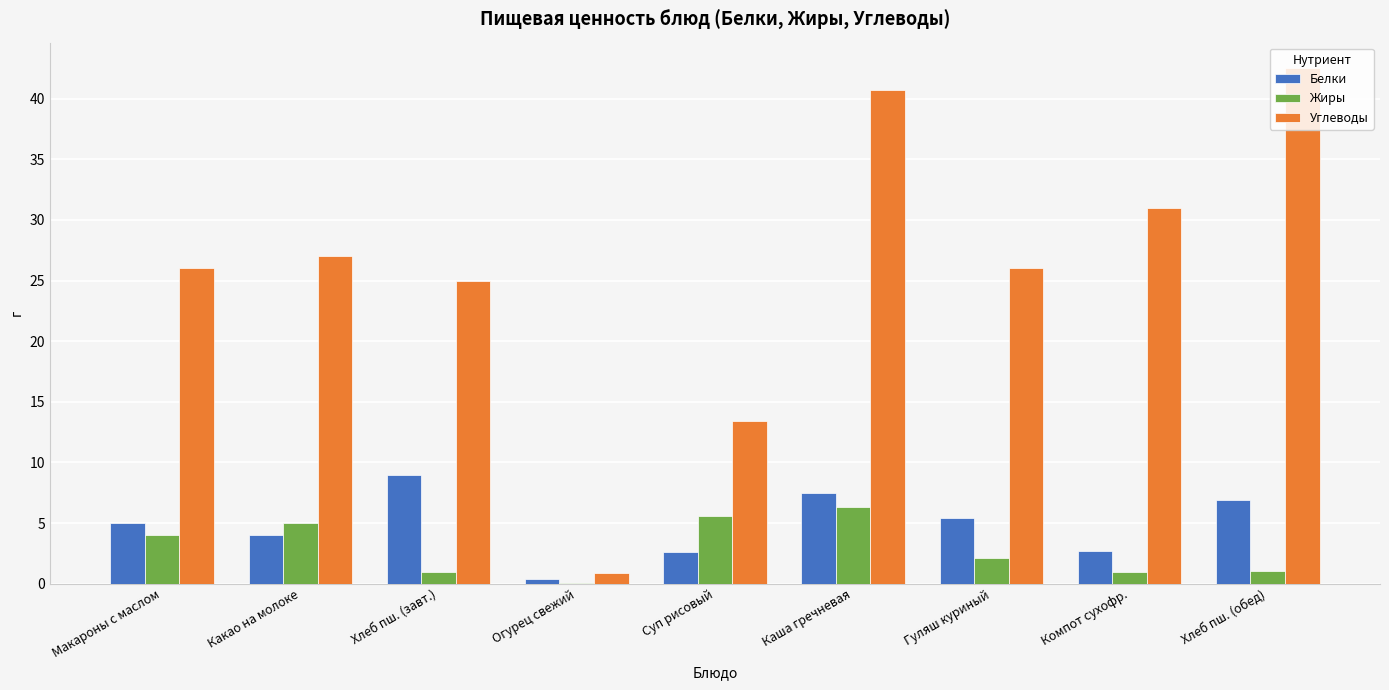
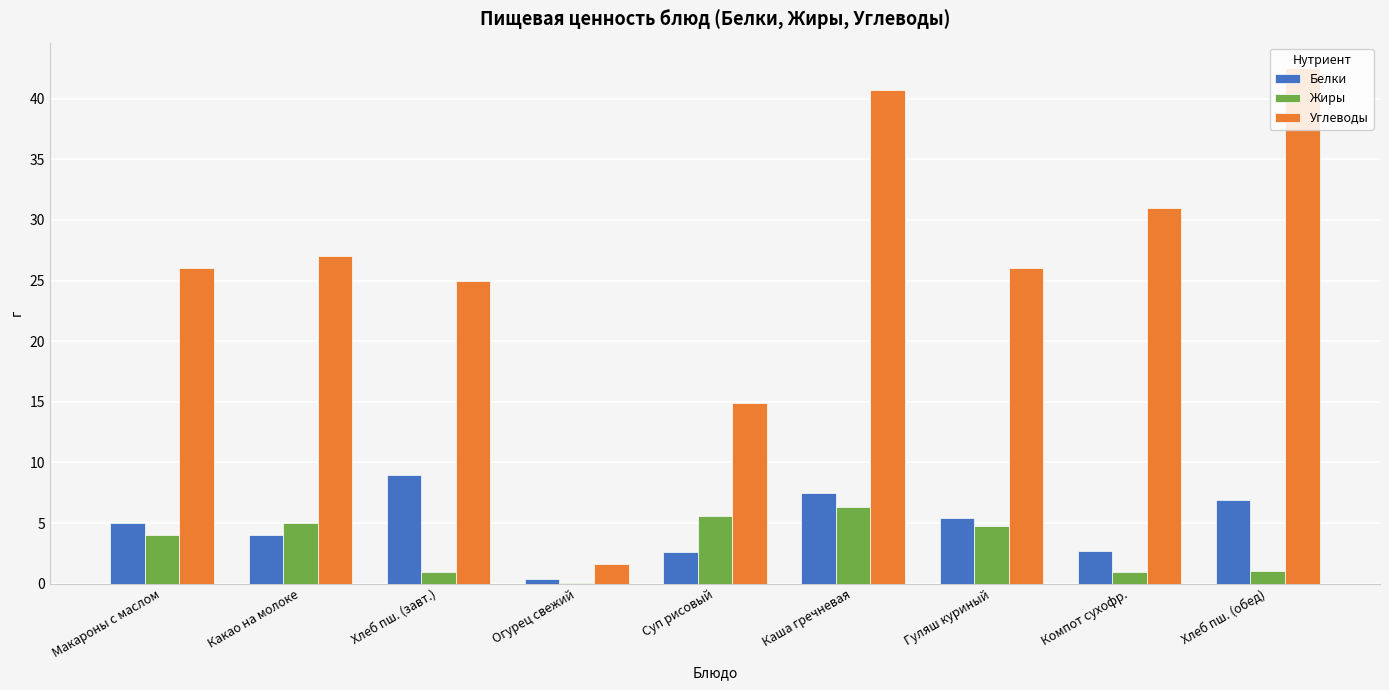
Углеводы, Огурец свежий: 0.9 -> 1.7
Углеводы, Суп рисовый: 13.4 -> 14.9
Жиры, Гуляш куриный: 2.1 -> 4.8
